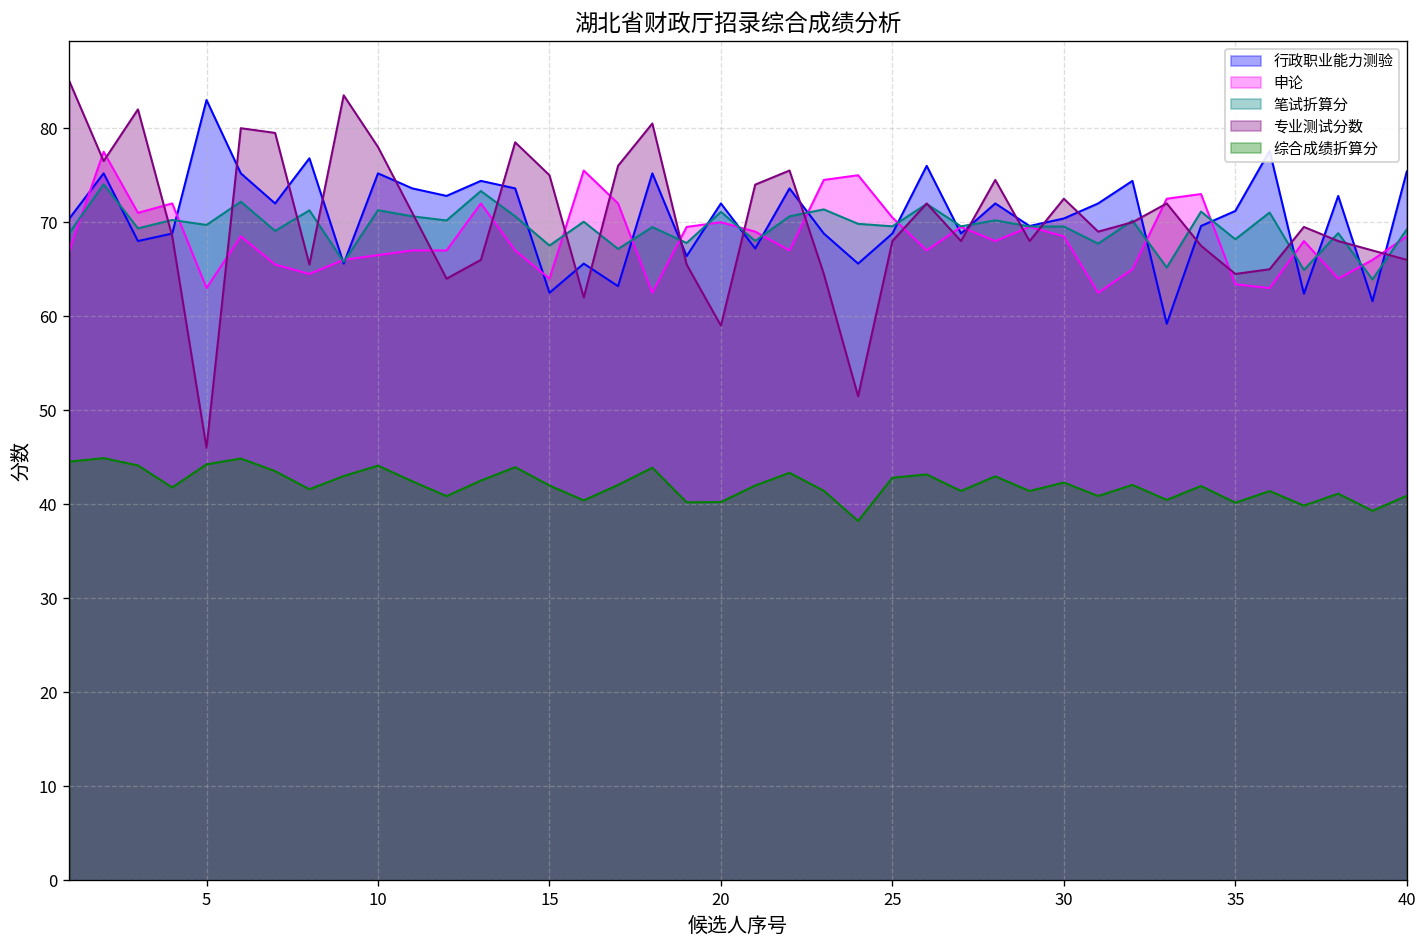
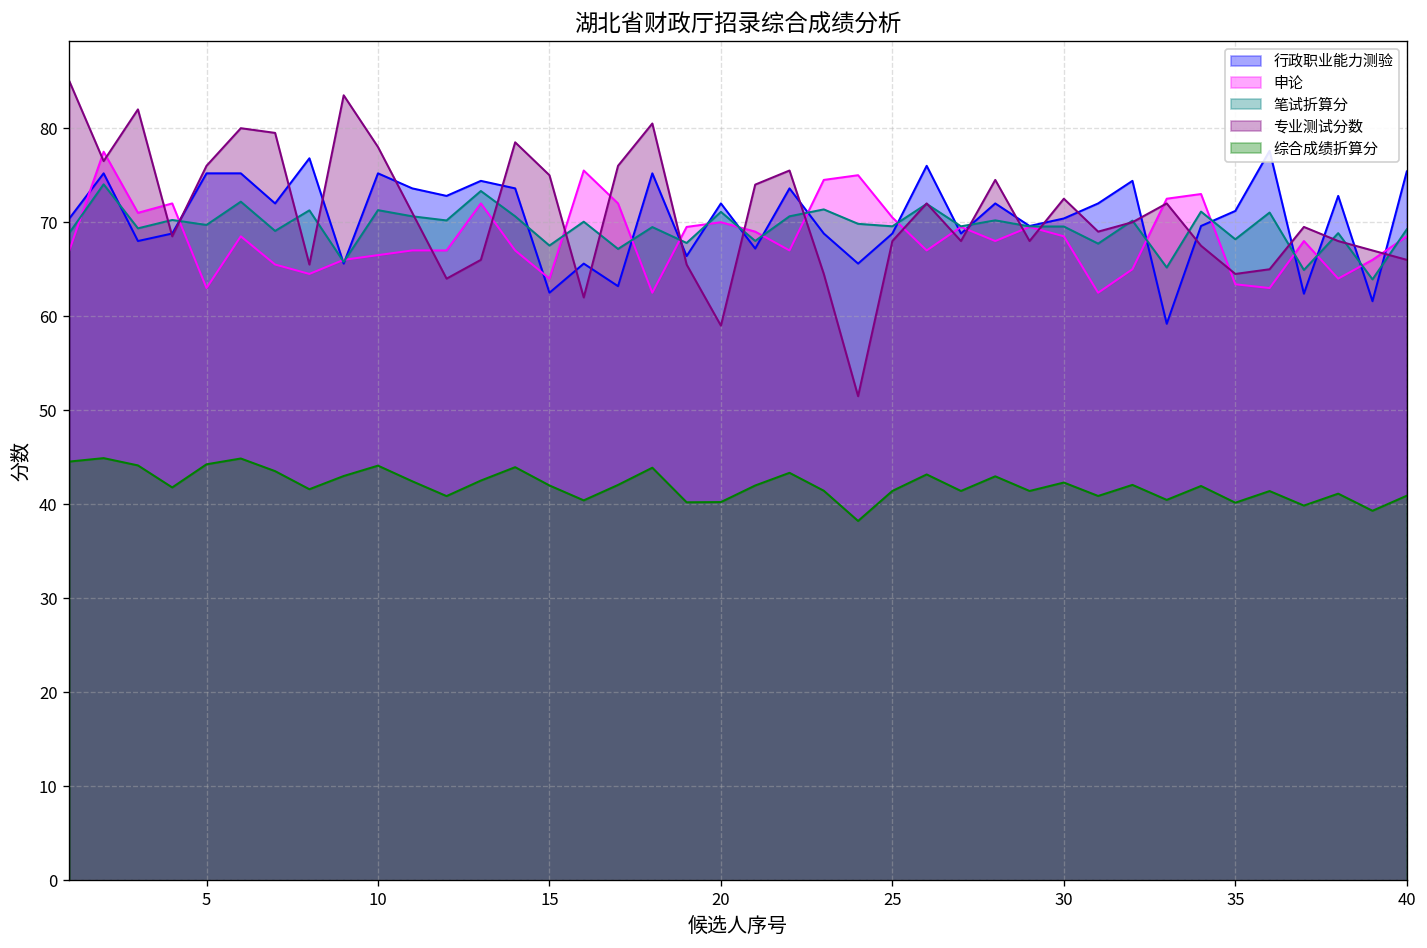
行政职业能力测验, 5: 83 -> 75
专业测试分数, 5: 46 -> 76
综合成绩折算分, 25: 43 -> 41
